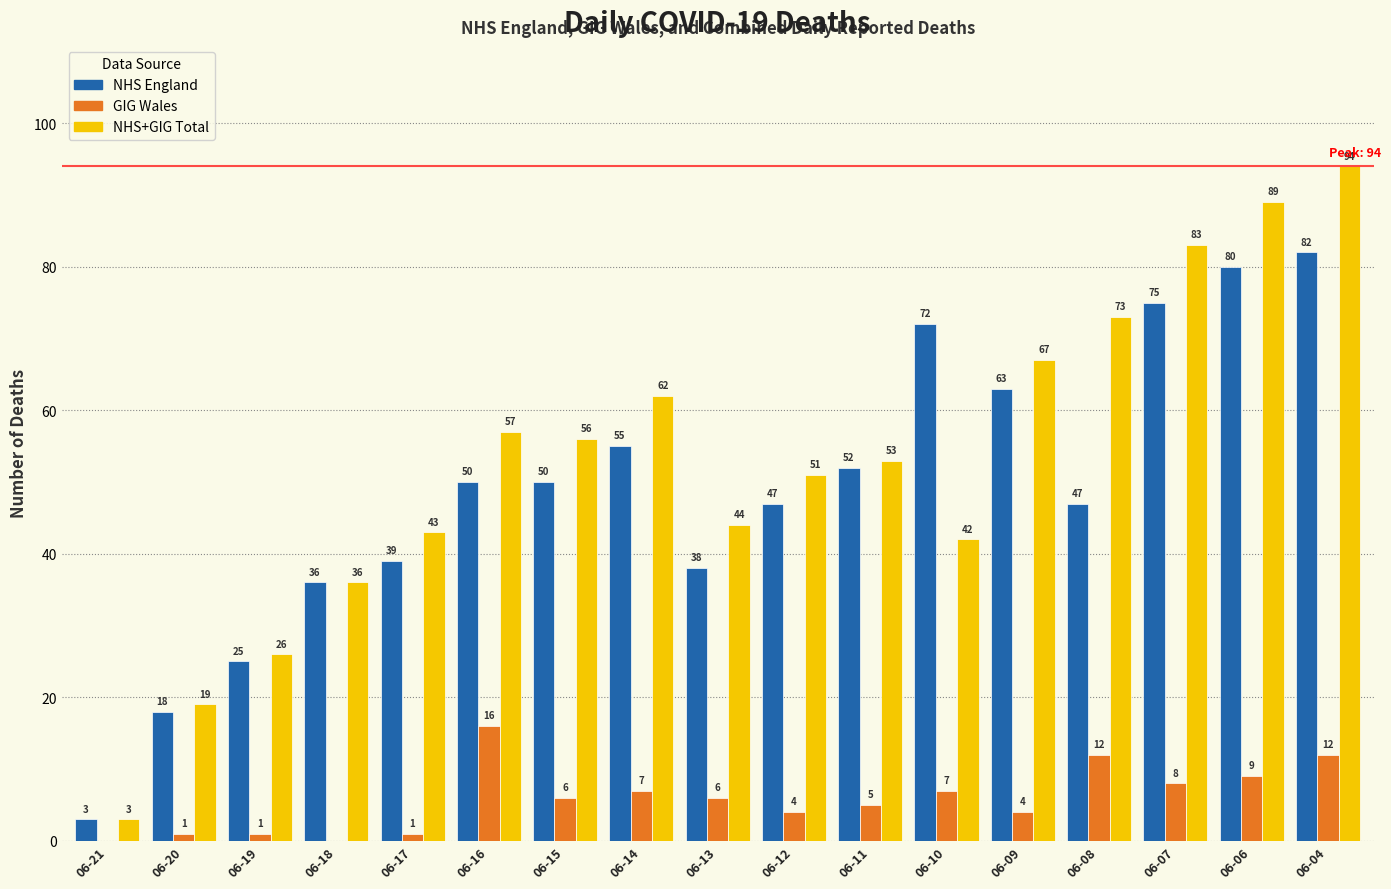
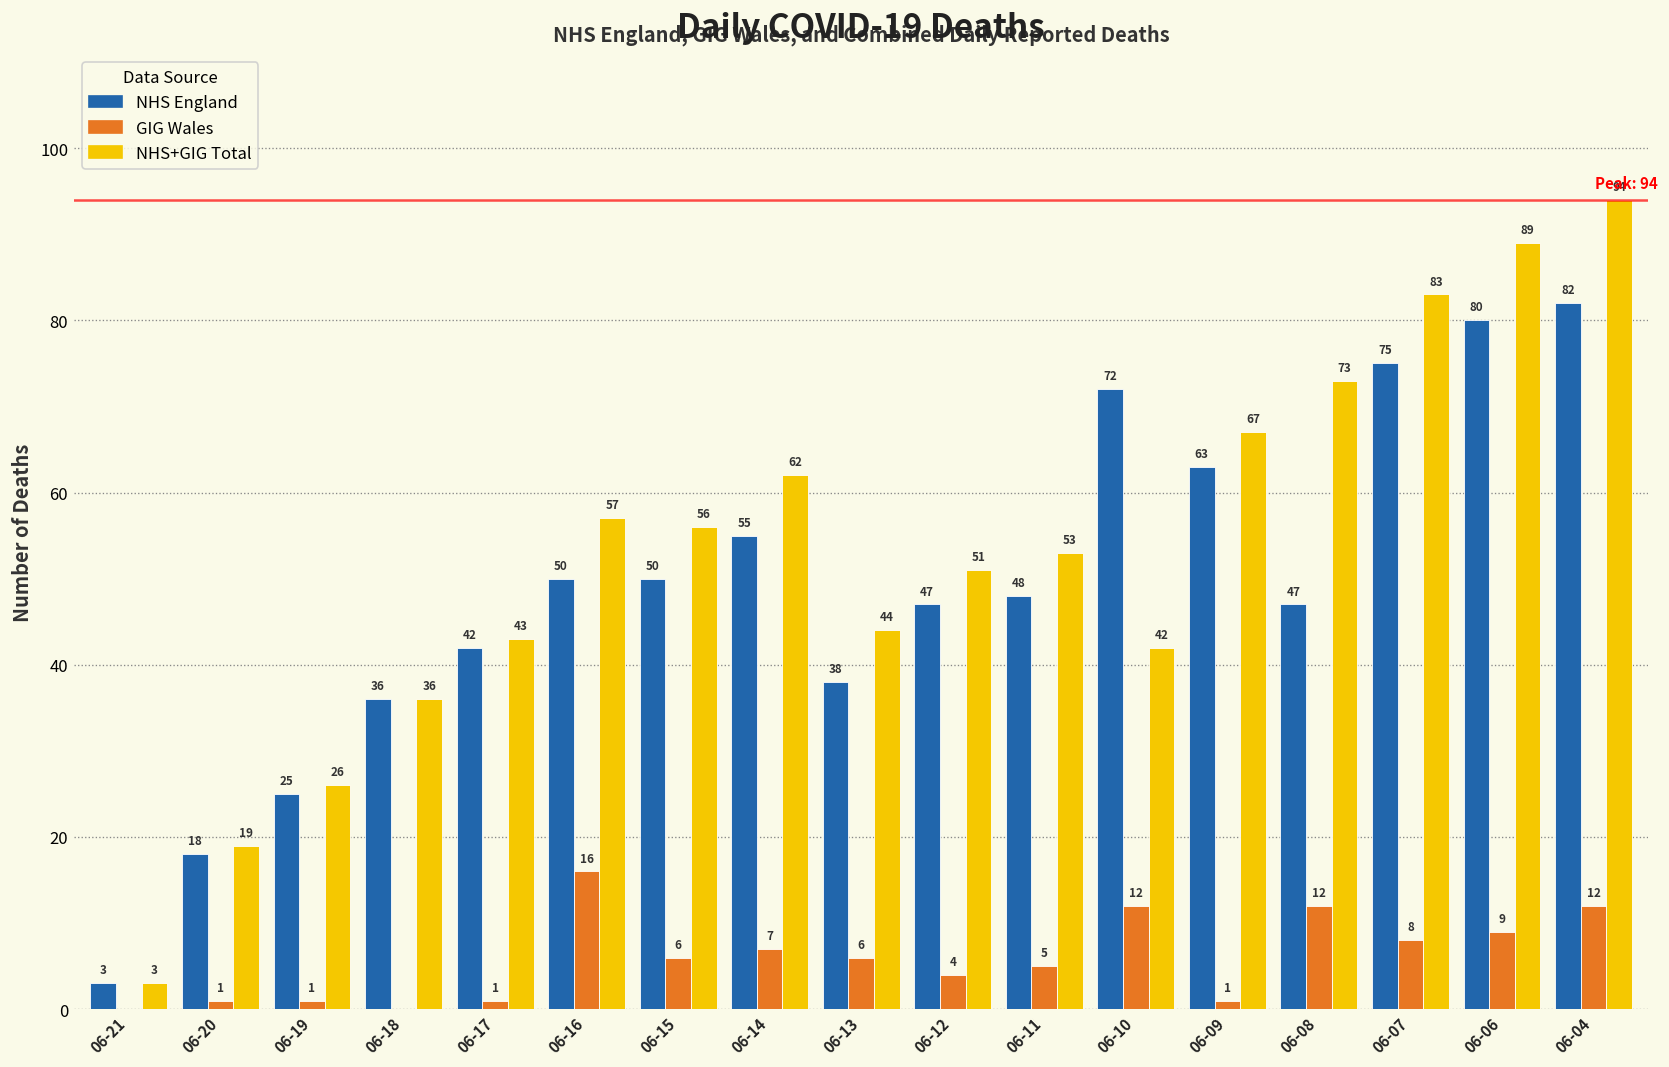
NHS England, 06-17: 39 -> 42
NHS England, 06-11: 52 -> 48
GIG Wales, 06-10: 7 -> 12
GIG Wales, 06-09: 4 -> 1
